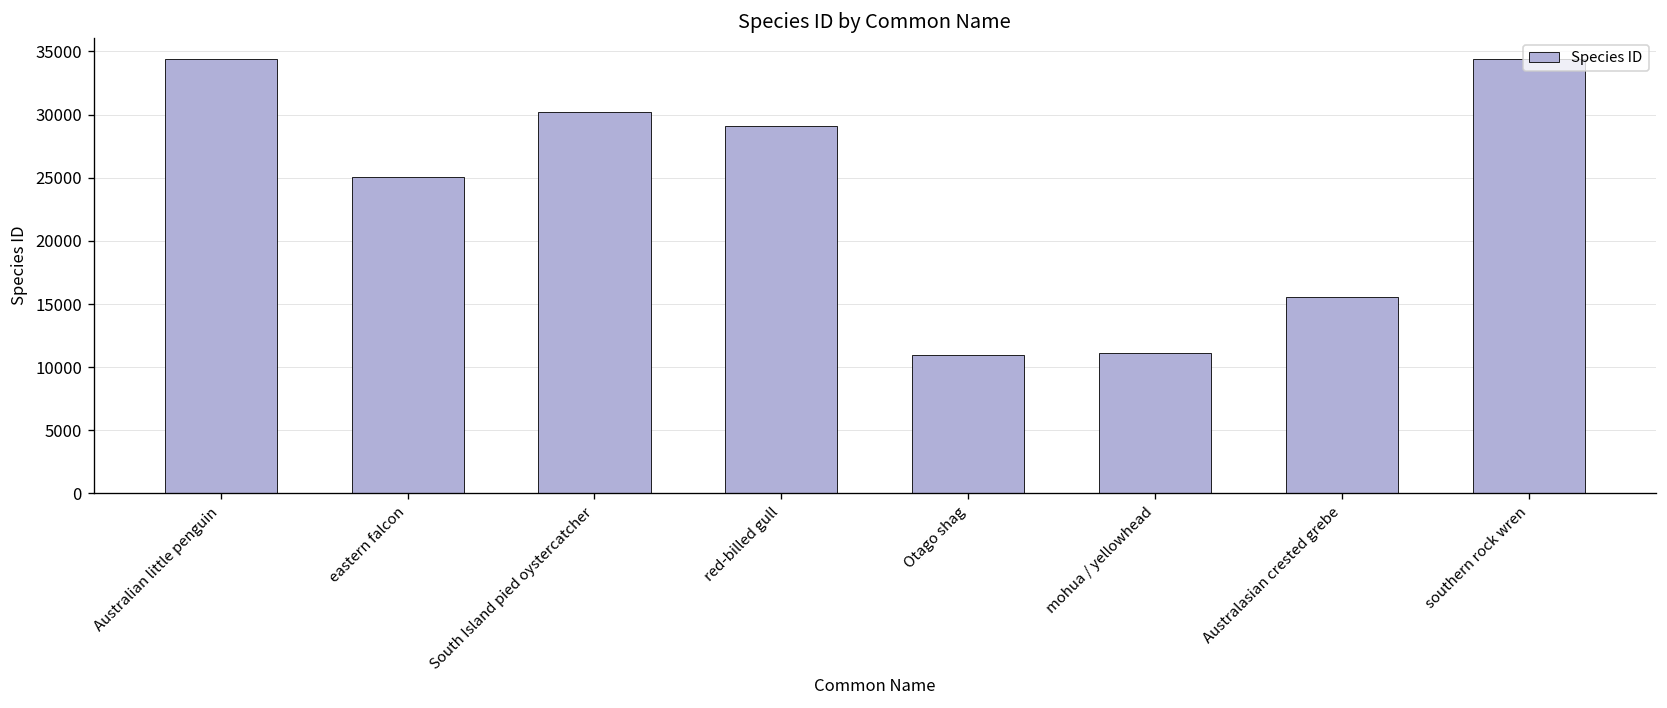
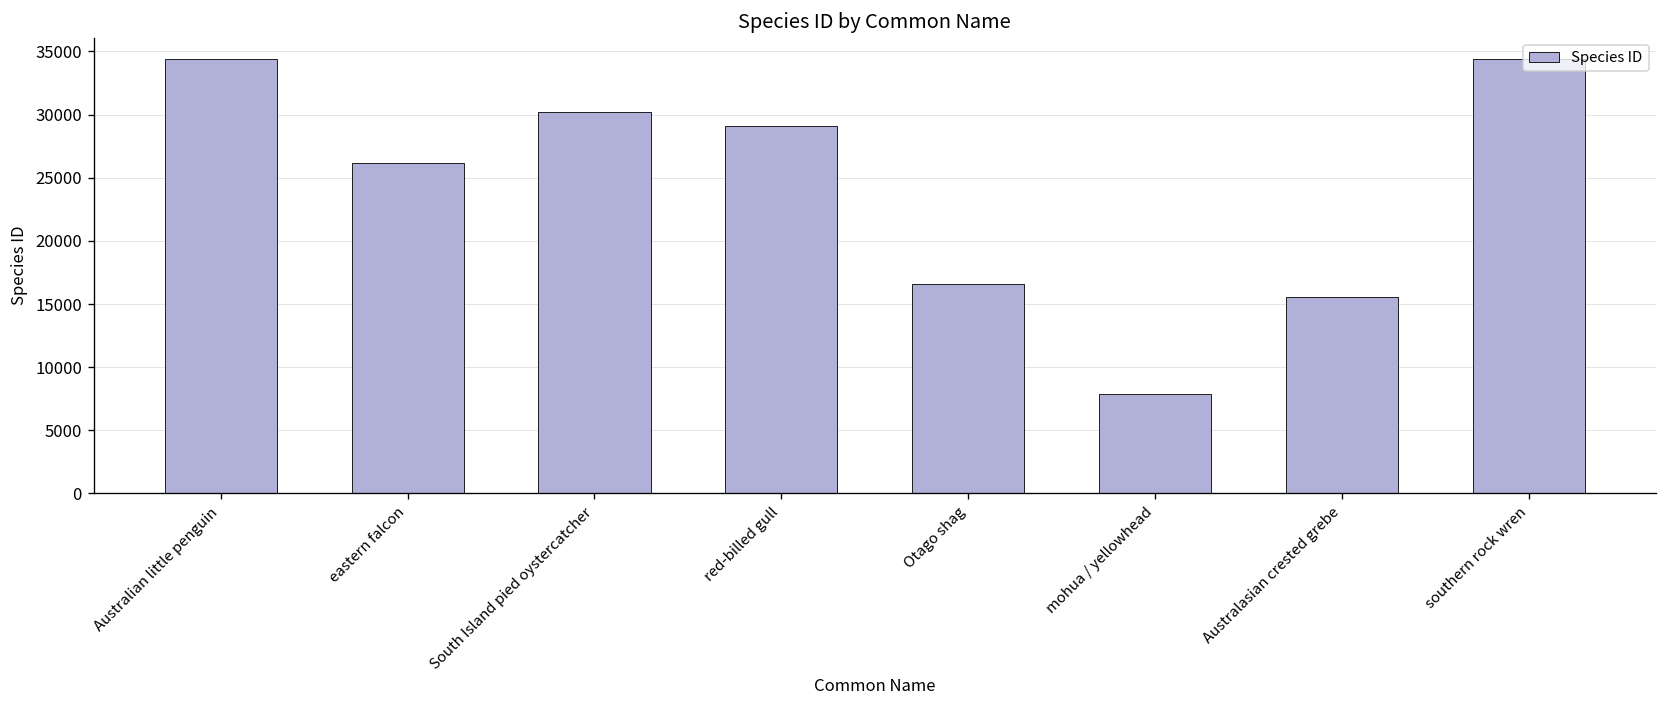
eastern falcon: 25000 -> 26100
Otago shag: 11000 -> 16600
mohua / yellowhead: 11100 -> 7900
